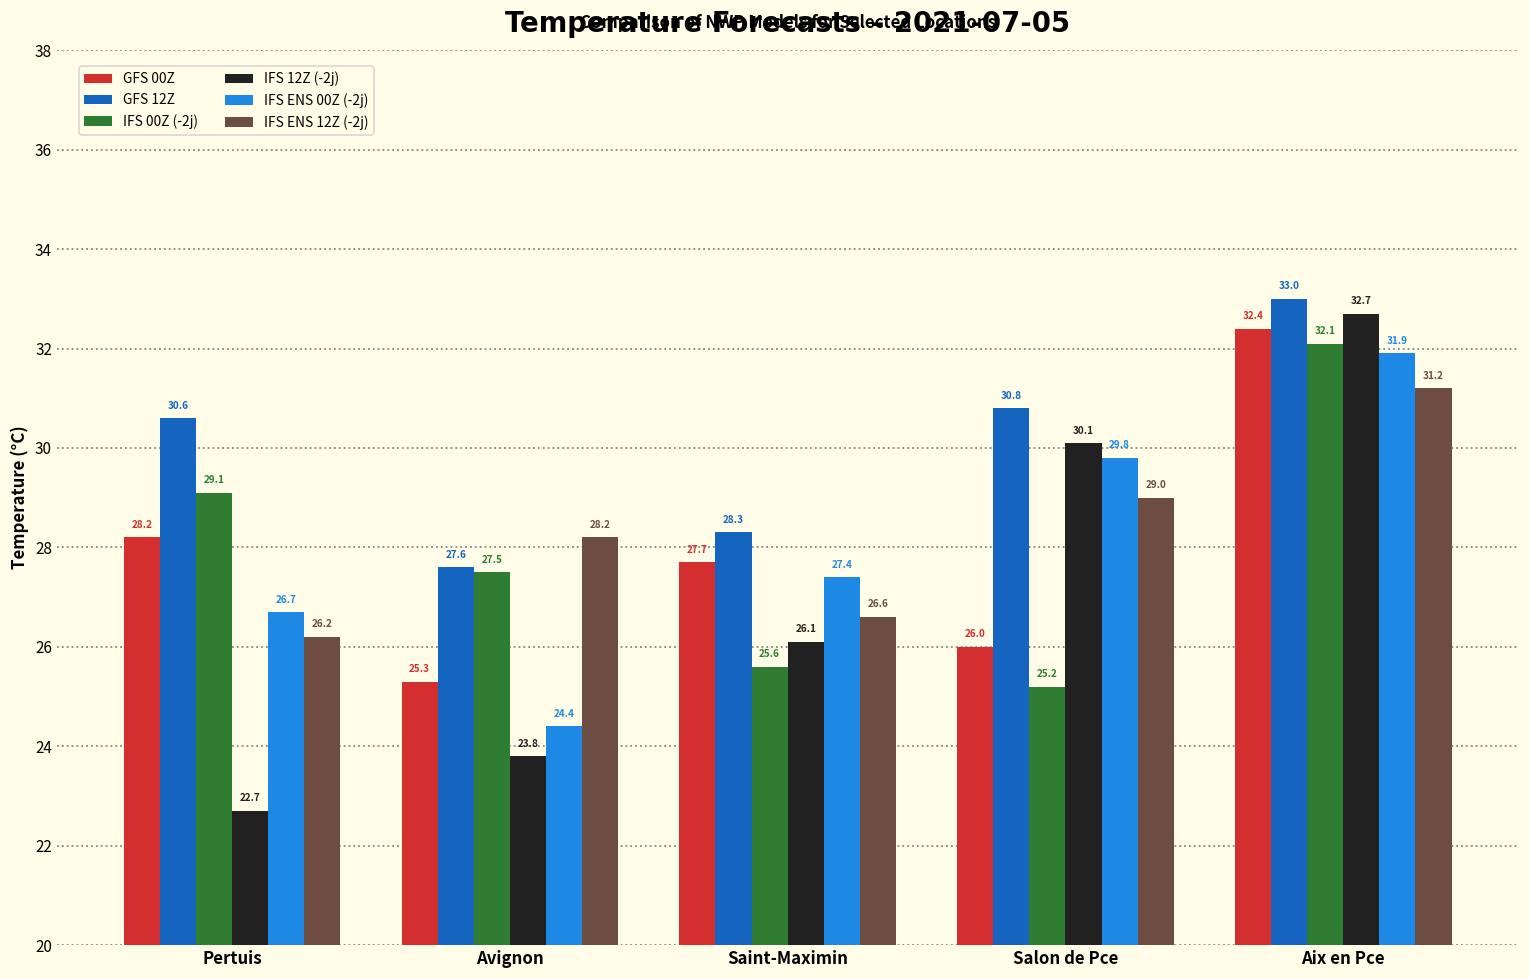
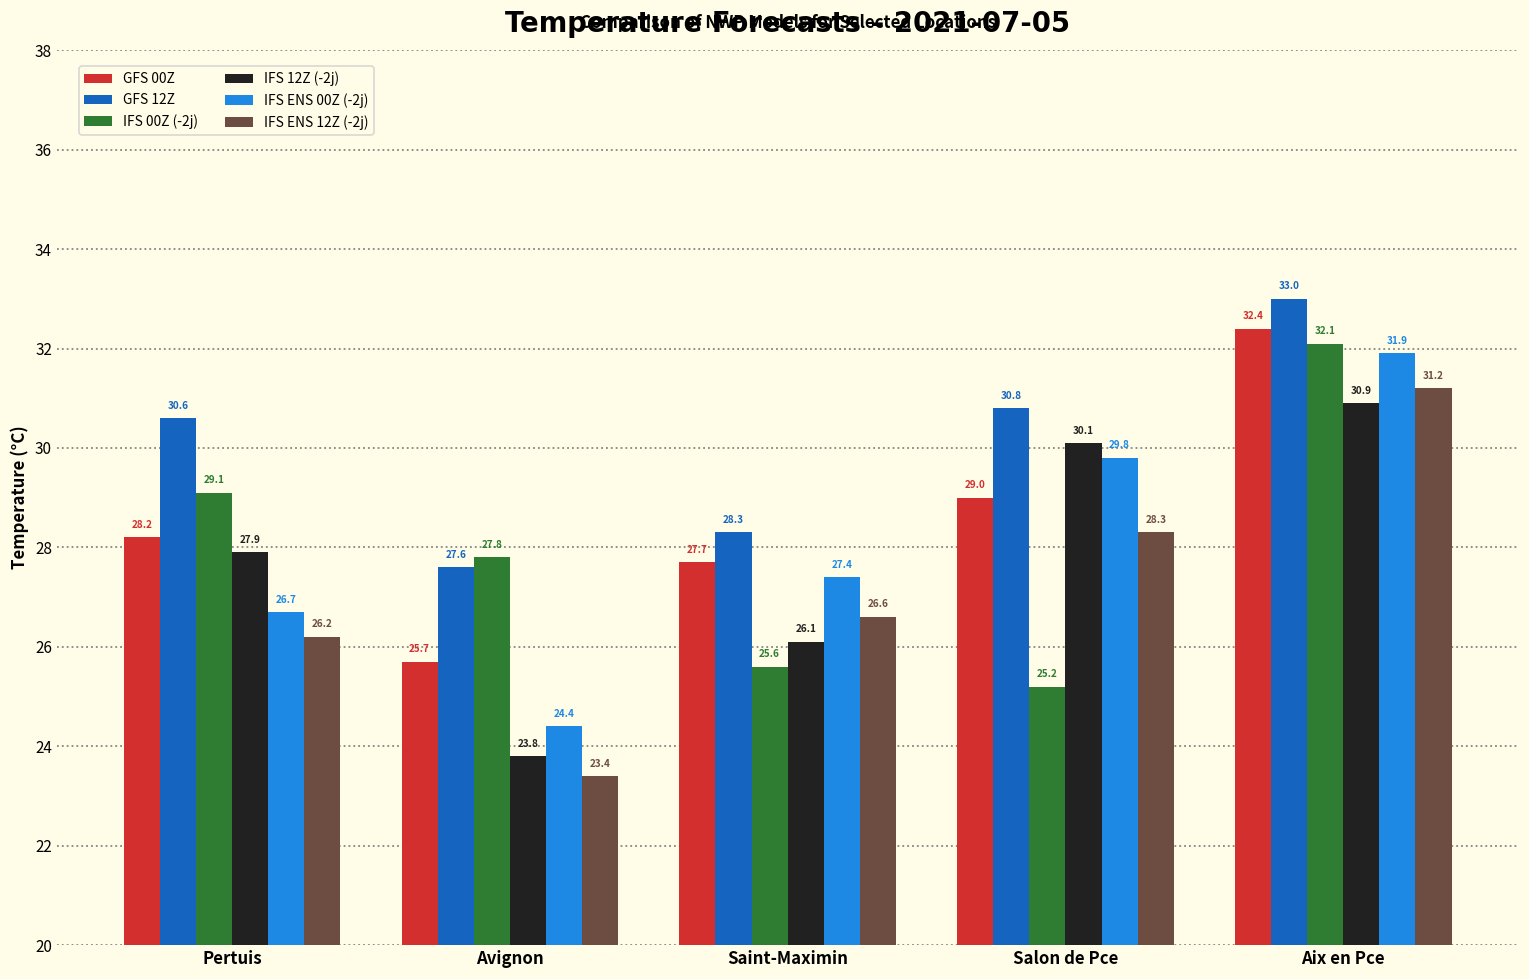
IFS 12Z (-2j), Pertuis: 22.7 -> 27.9
GFS 00Z, Avignon: 25.3 -> 25.7
IFS 00Z (-2j), Avignon: 27.5 -> 27.8
IFS ENS 12Z (-2j), Avignon: 28.2 -> 23.4
GFS 00Z, Salon de Pce: 26.0 -> 29.0
IFS ENS 12Z (-2j), Salon de Pce: 29.0 -> 28.3
IFS 12Z (-2j), Aix en Pce: 32.7 -> 30.9
